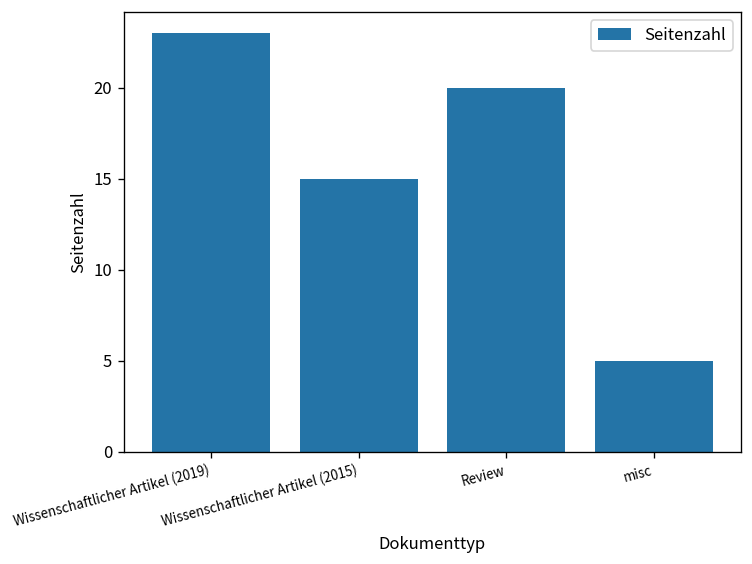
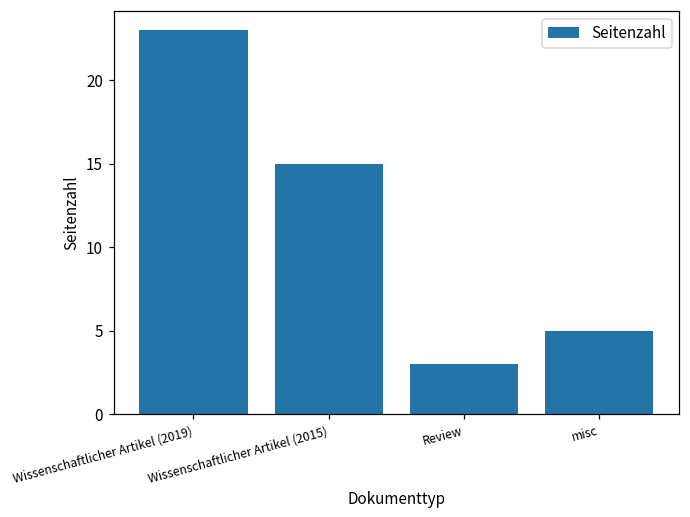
Review: 20 -> 3
